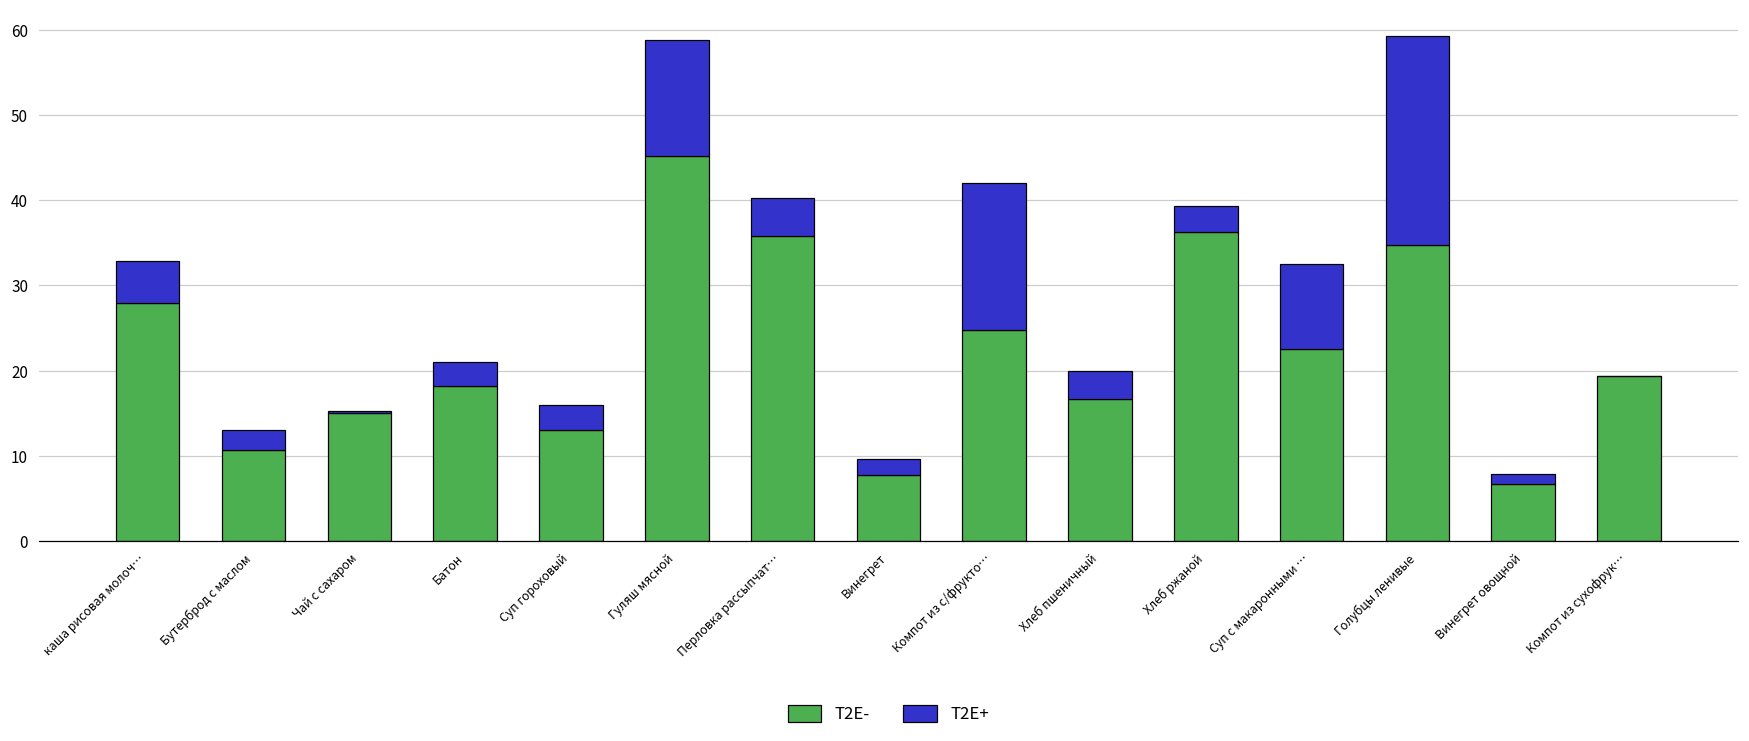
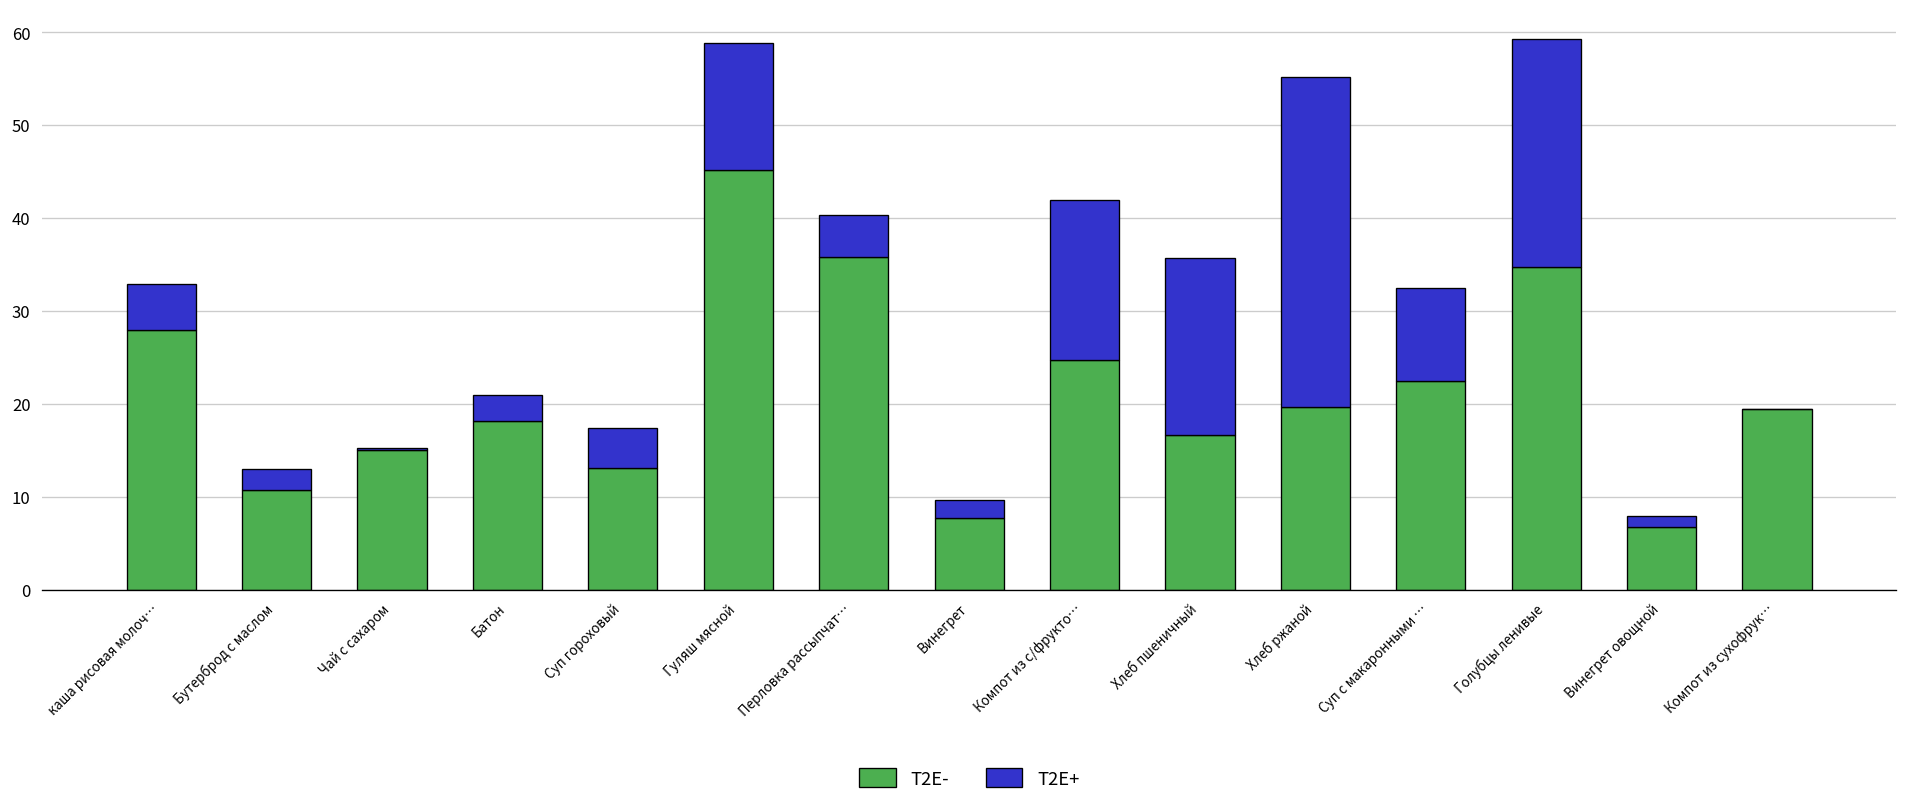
T2E+, Суп гороховый: 3 -> 4
T2E+, Хлеб пшеничный: 3 -> 19
T2E-, Хлеб ржаной: 36 -> 20
T2E+, Хлеб ржаной: 3 -> 35
